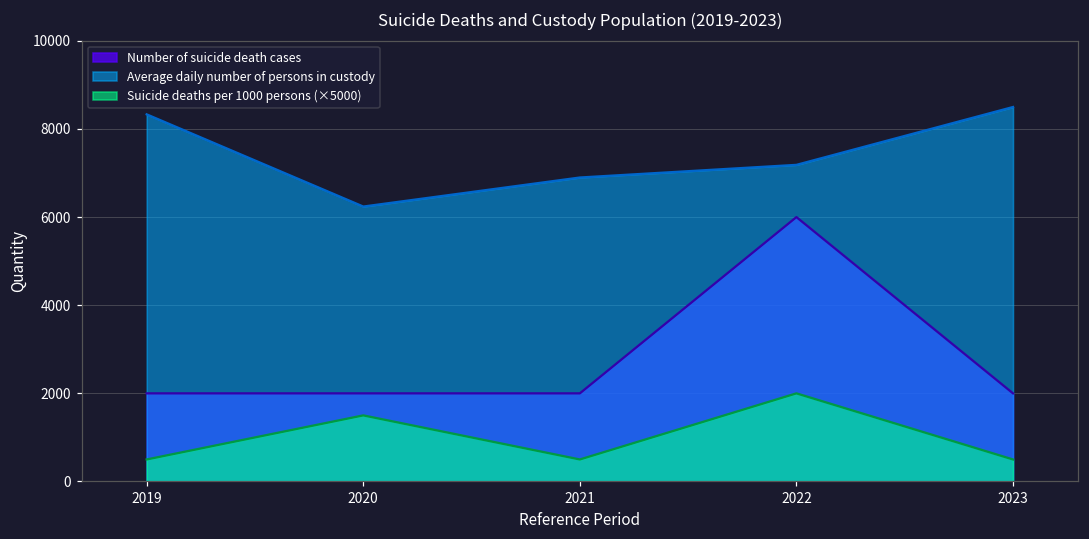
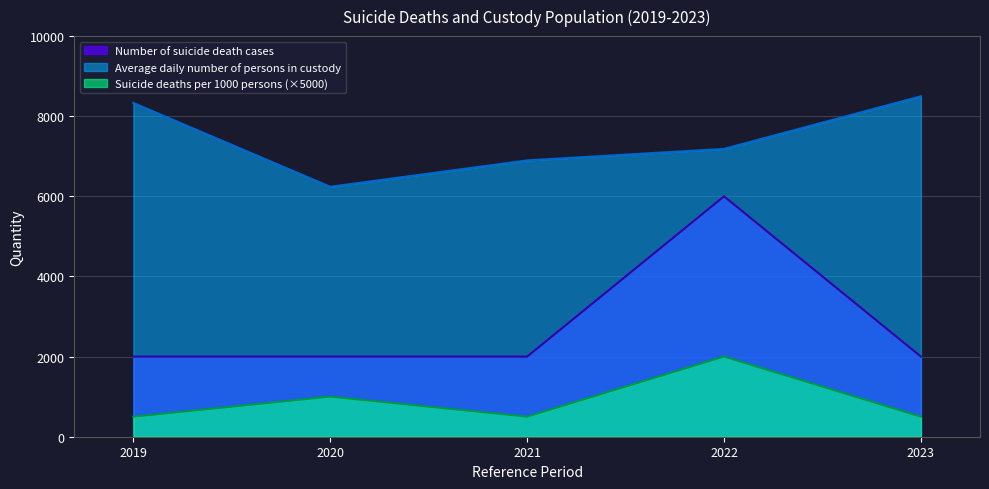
Suicide deaths per 1000 persons (×5000), 2020: 1500 -> 1000
